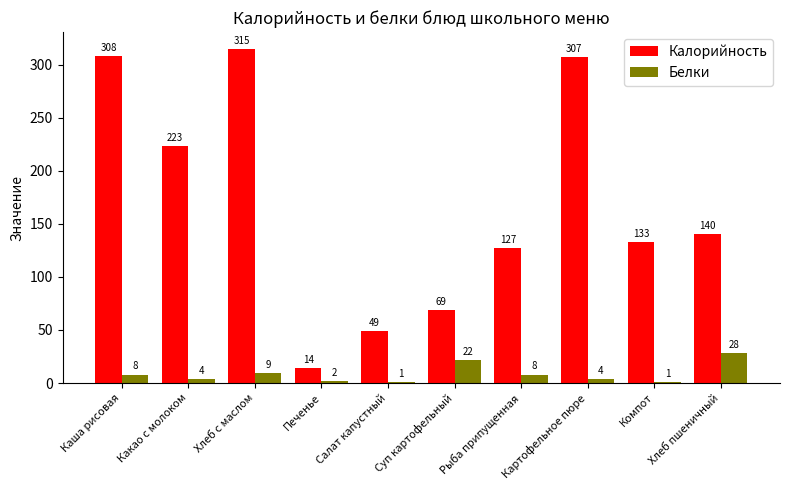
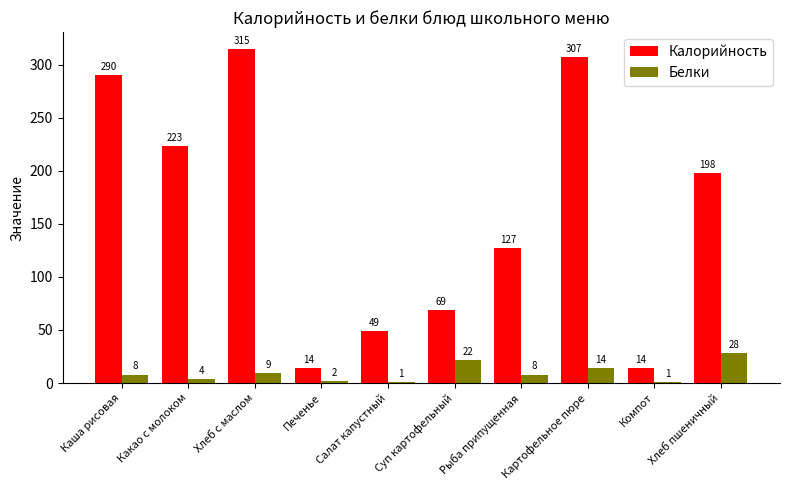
Калорийность, Каша рисовая: 308 -> 290
Белки, Картофельное пюре: 4 -> 14
Калорийность, Компот: 133 -> 14
Калорийность, Хлеб пшеничный: 140 -> 198
